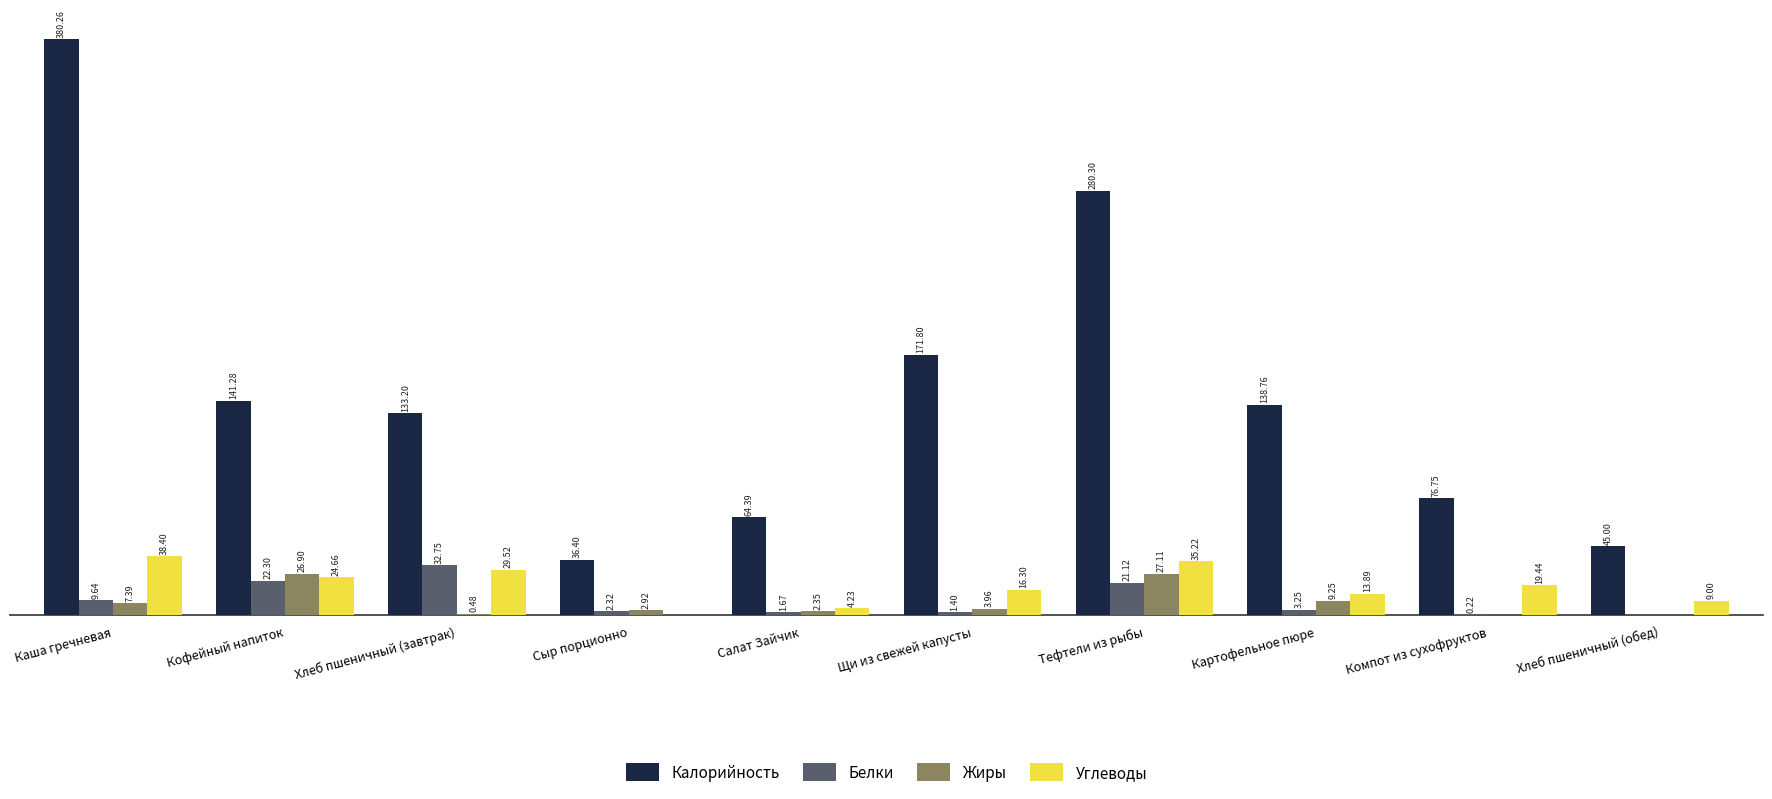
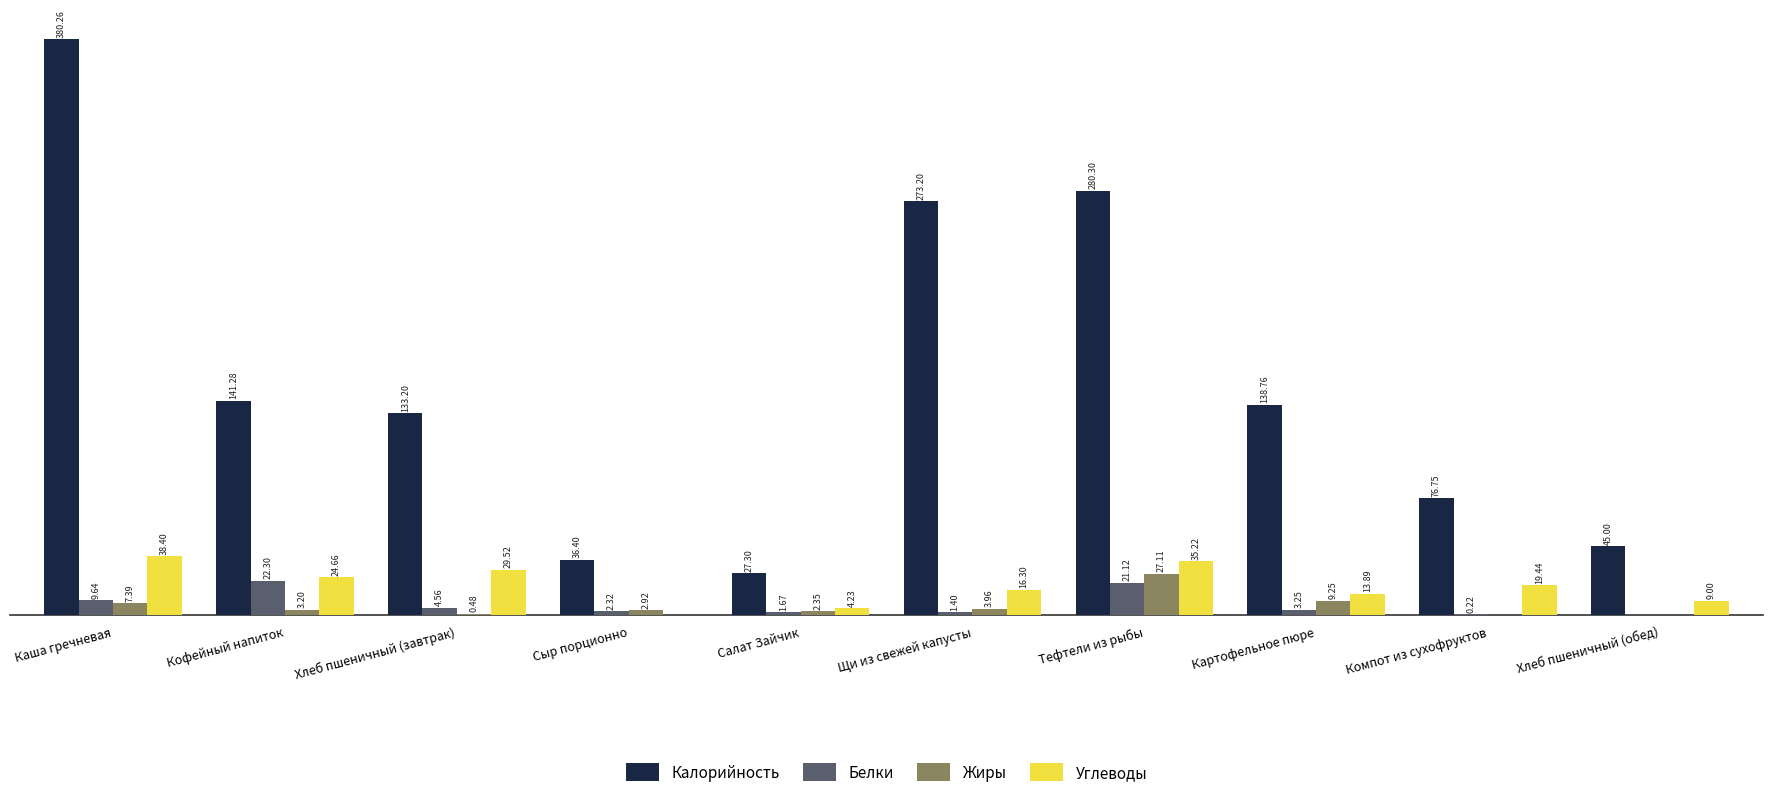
Жиры, Кофейный напиток: 26.90 -> 3.20
Белки, Хлеб пшеничный (завтрак): 32.75 -> 4.56
Калорийность, Салат Зайчик: 64.39 -> 27.30
Калорийность, Щи из свежей капусты: 171.80 -> 273.20
